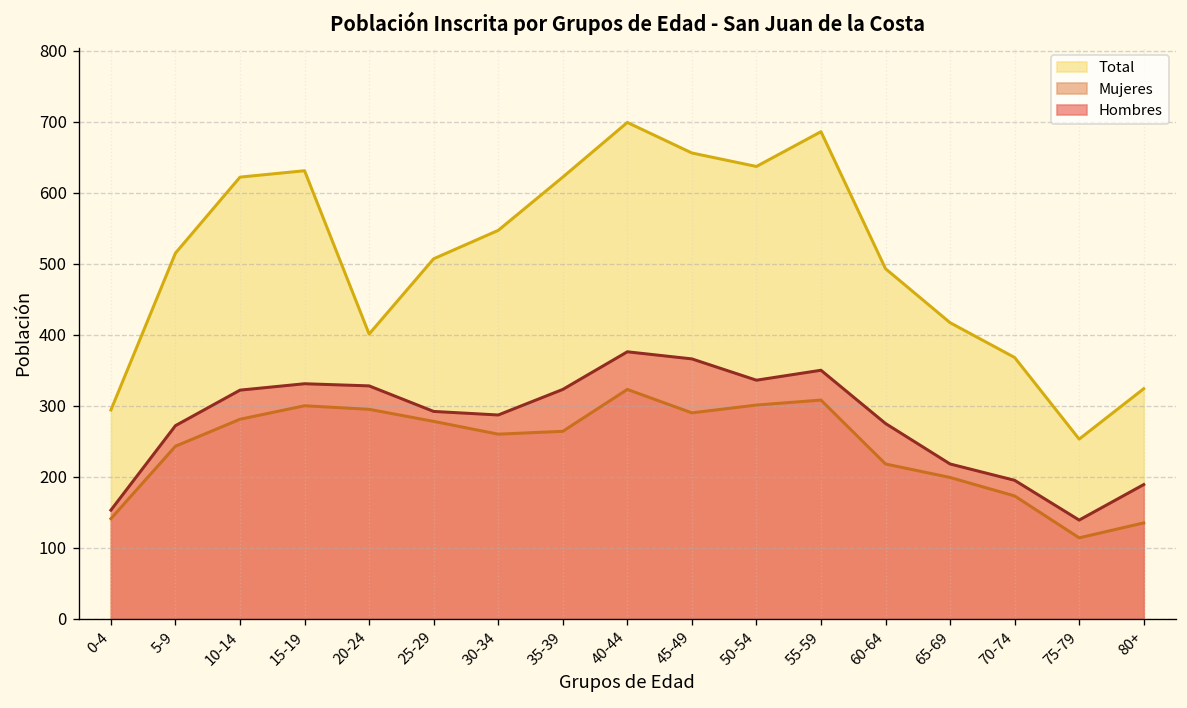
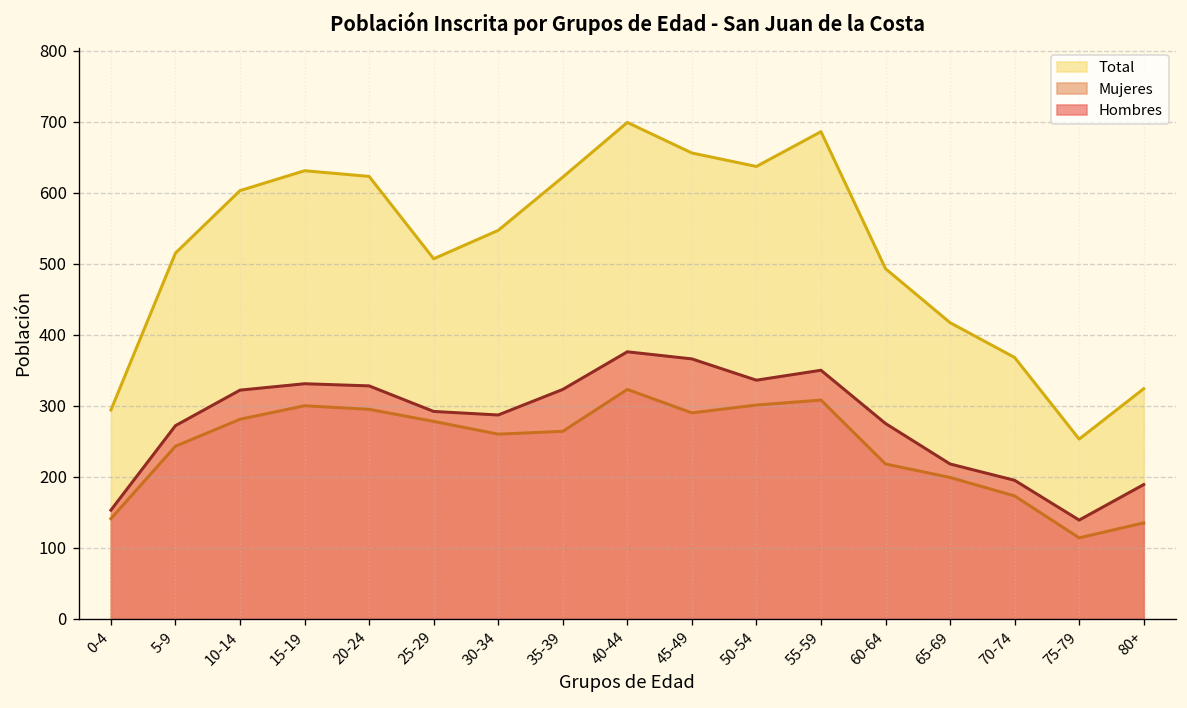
Total, 10-14: 620 -> 600
Total, 20-24: 400 -> 620
